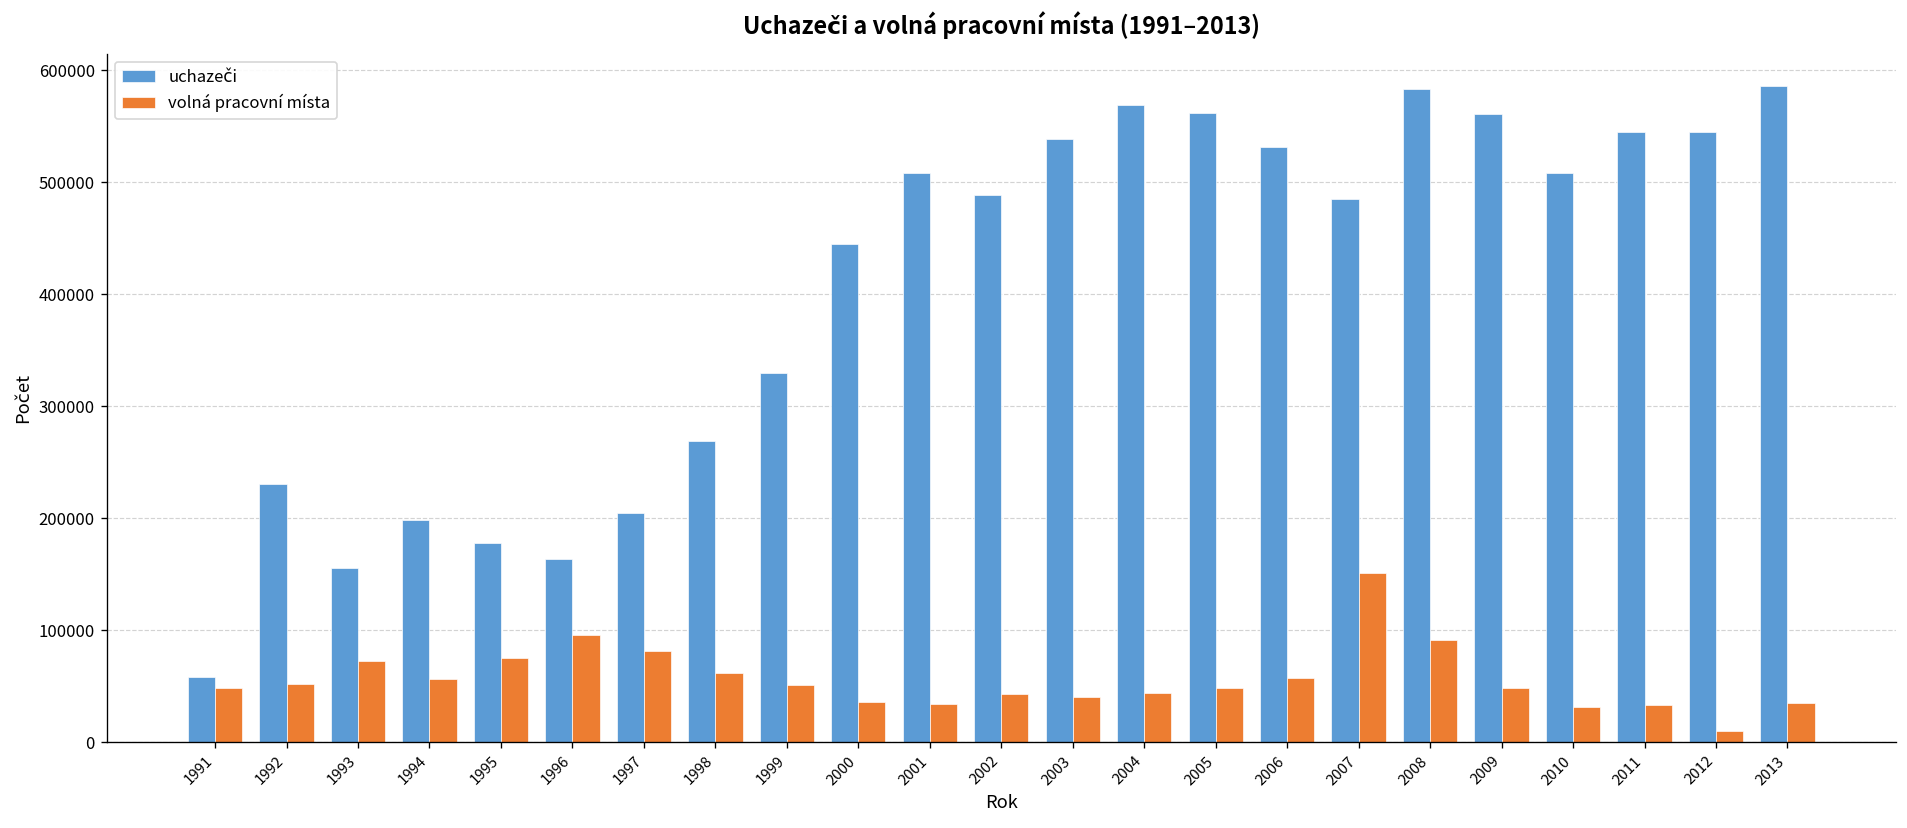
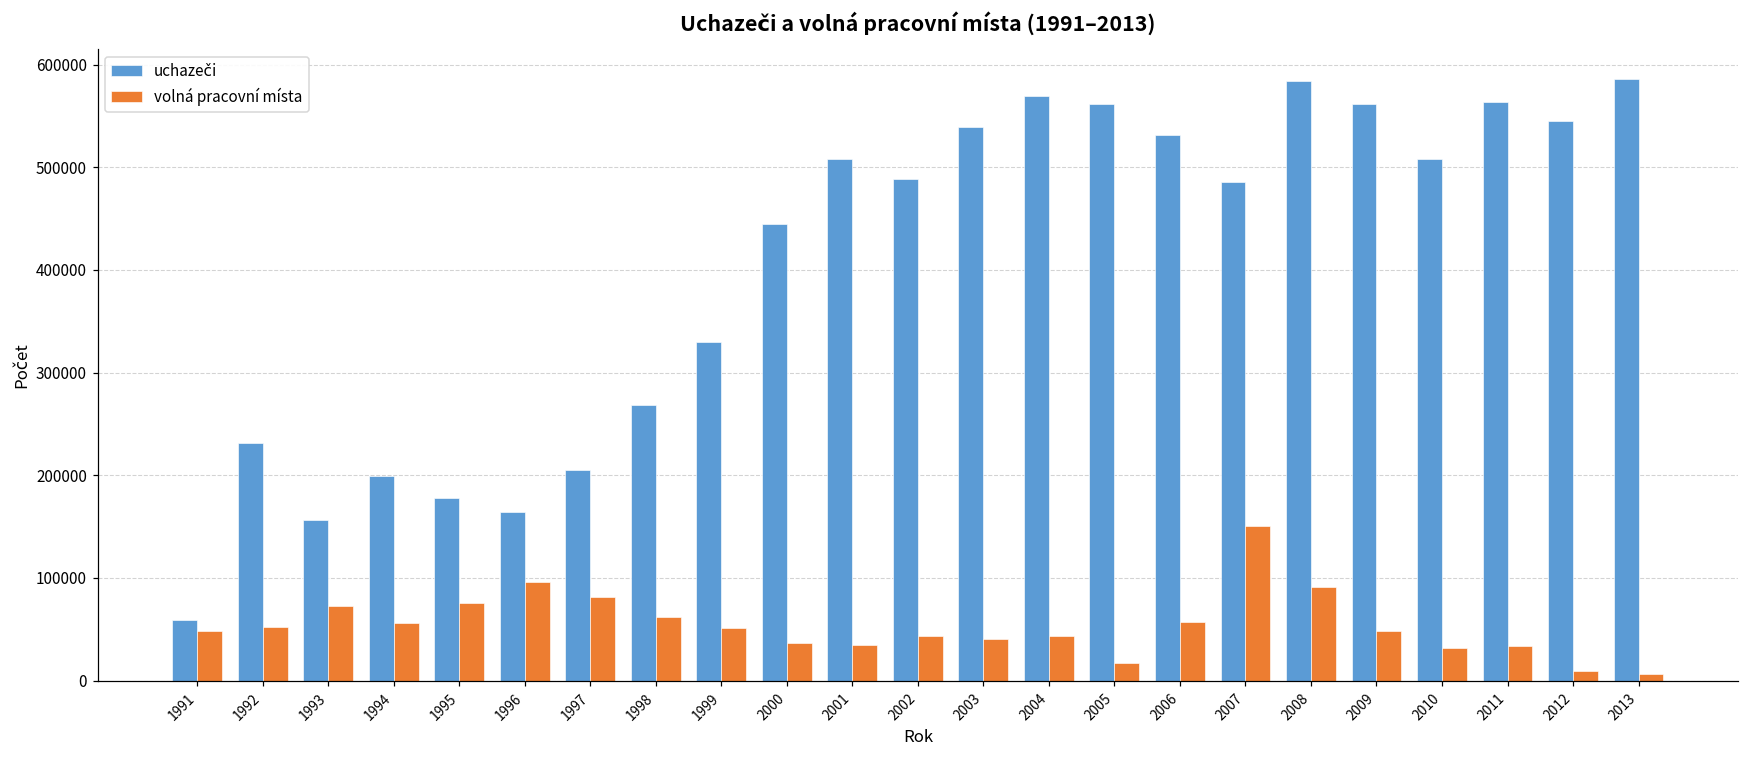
volná pracovní místa, 2005: 50000 -> 20000
uchazeči, 2011: 550000 -> 560000
volná pracovní místa, 2013: 30000 -> 10000
